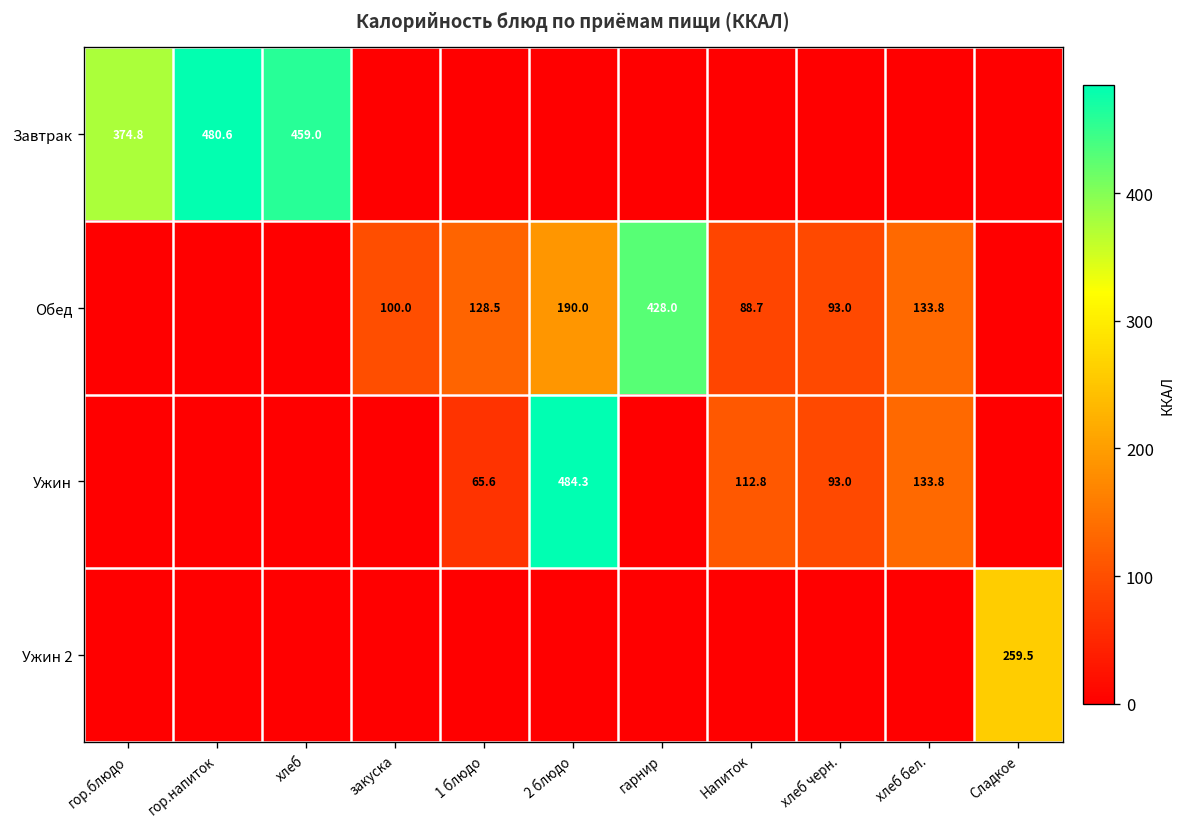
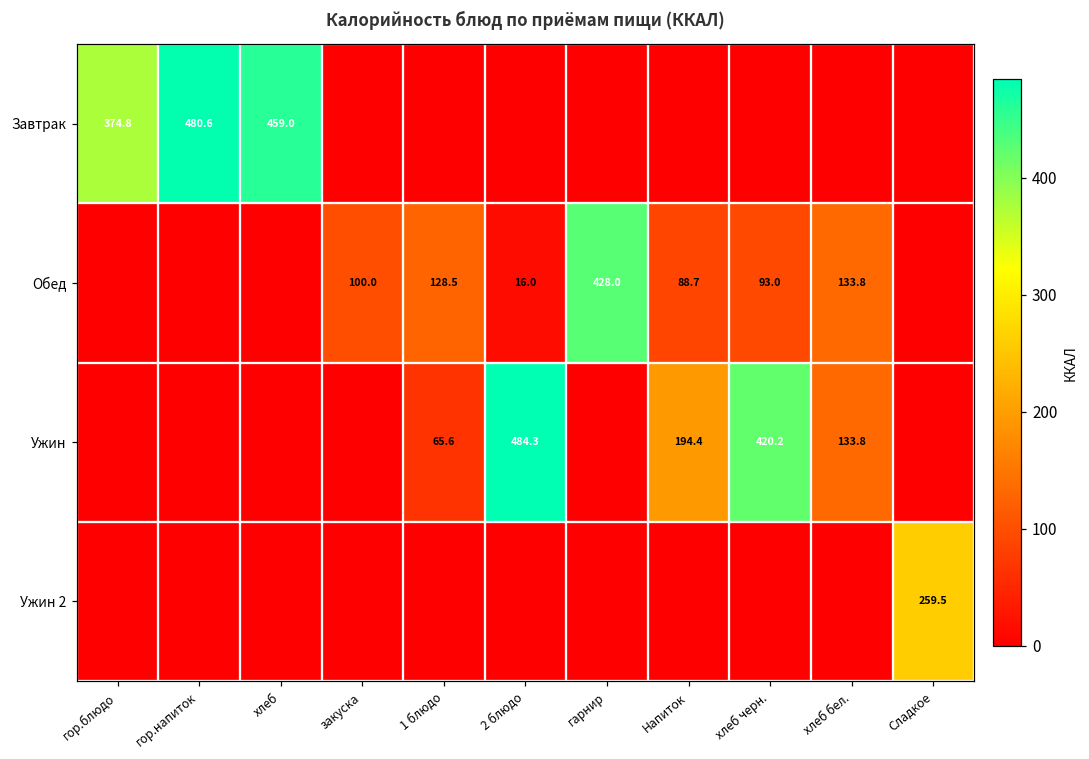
Обед, 2 блюдо: 190.0 -> 16.0
Ужин, Напиток: 112.8 -> 194.4
Ужин, хлеб черн.: 93.0 -> 420.2
